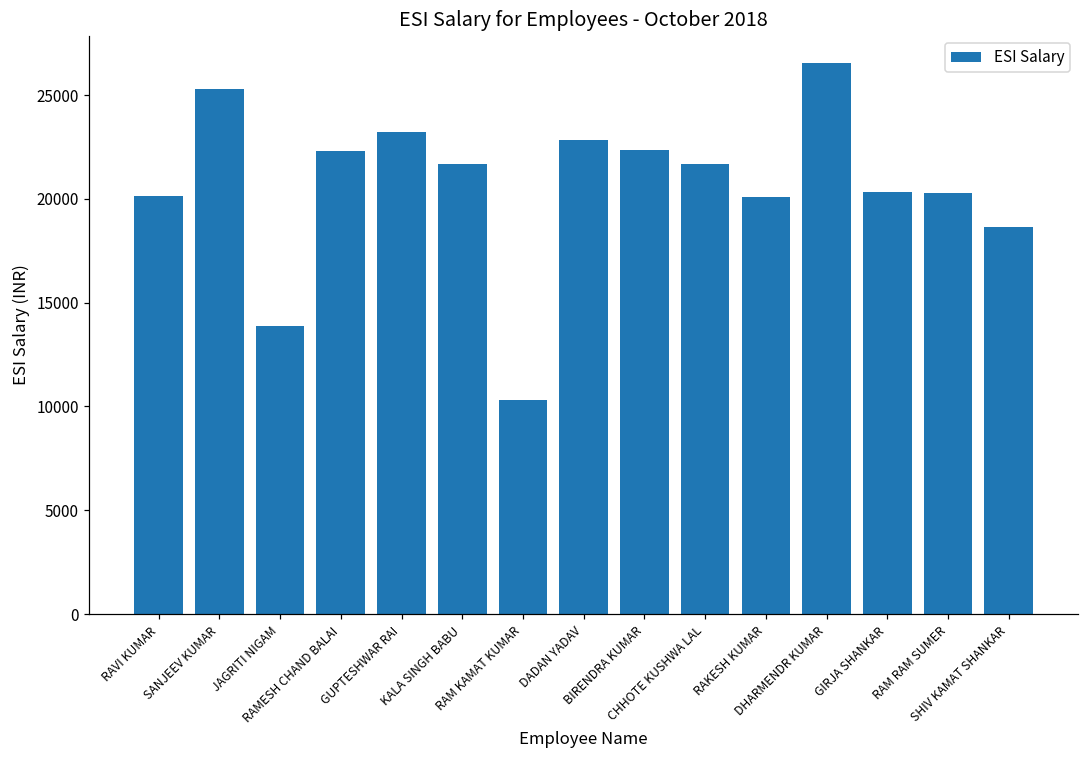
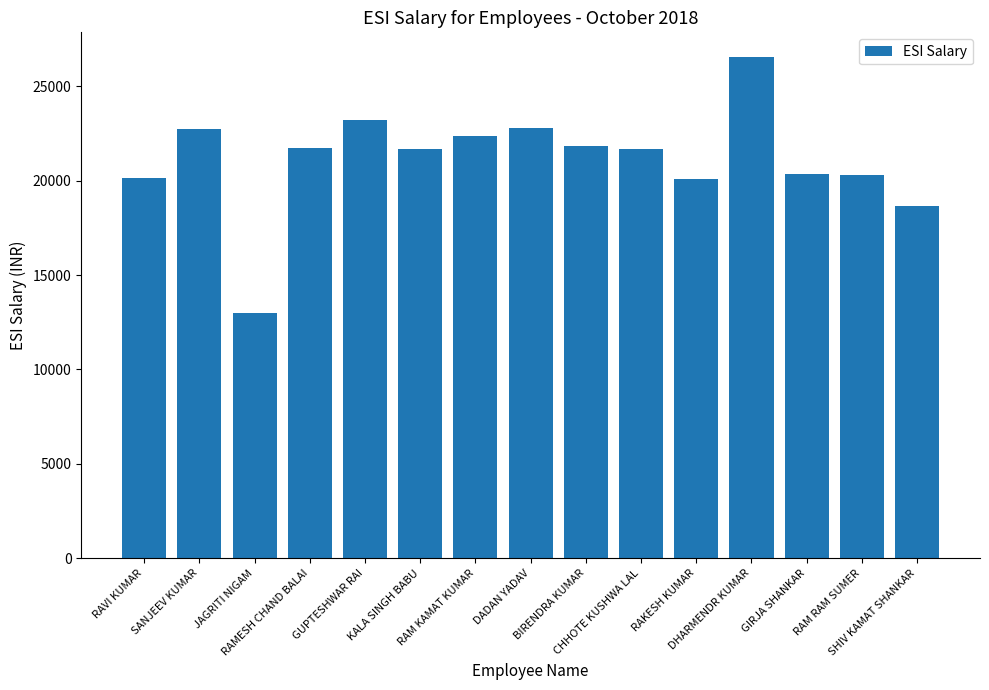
SANJEEV KUMAR: 25300 -> 22800
JAGRITI NIGAM: 13900 -> 13000
RAMESH CHAND BALAI: 22300 -> 21700
RAM KAMAT KUMAR: 10300 -> 22400
BIRENDRA KUMAR: 22400 -> 21800
